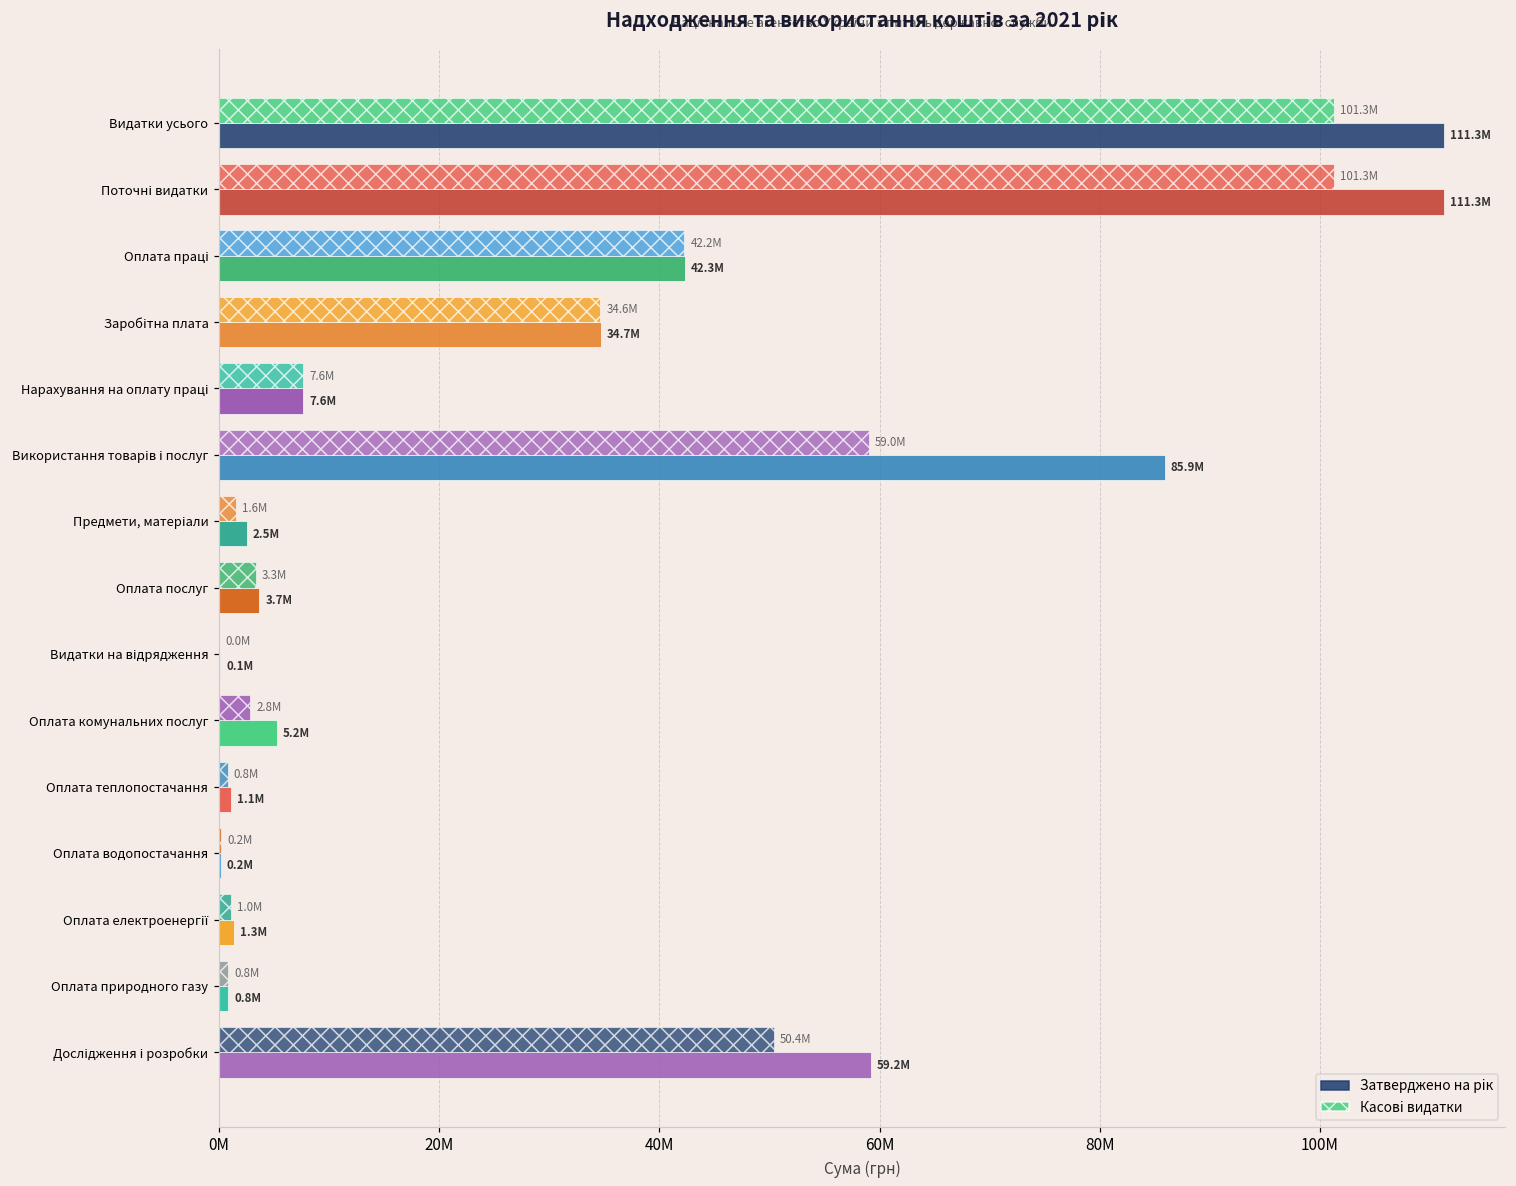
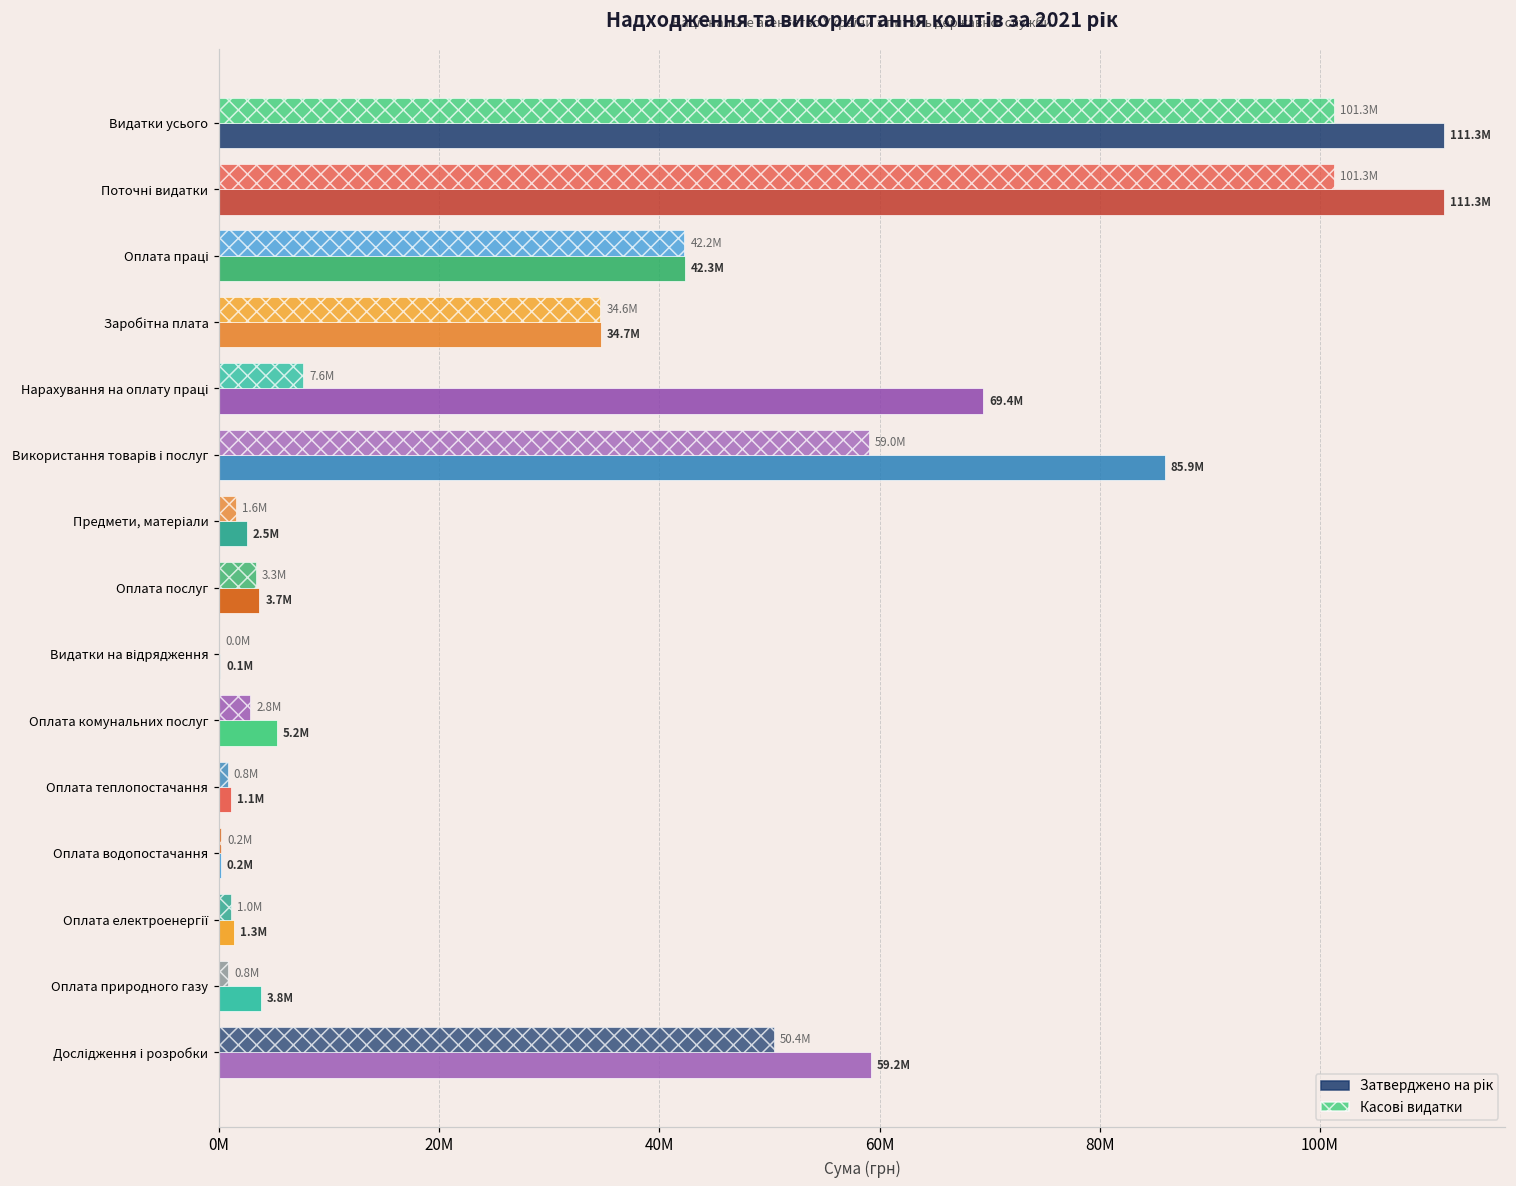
Затверджено на рік, Нарахування на оплату праці: 7.6M -> 69.4M
Затверджено на рік, Оплата природного газу: 0.8M -> 3.8M
